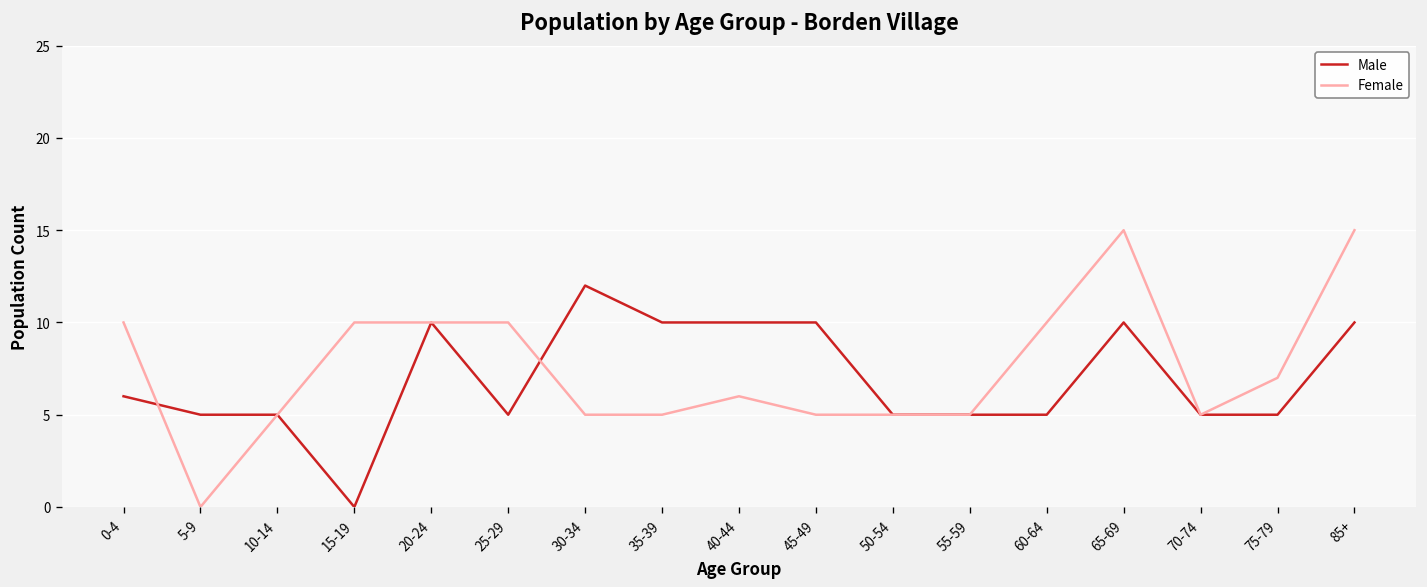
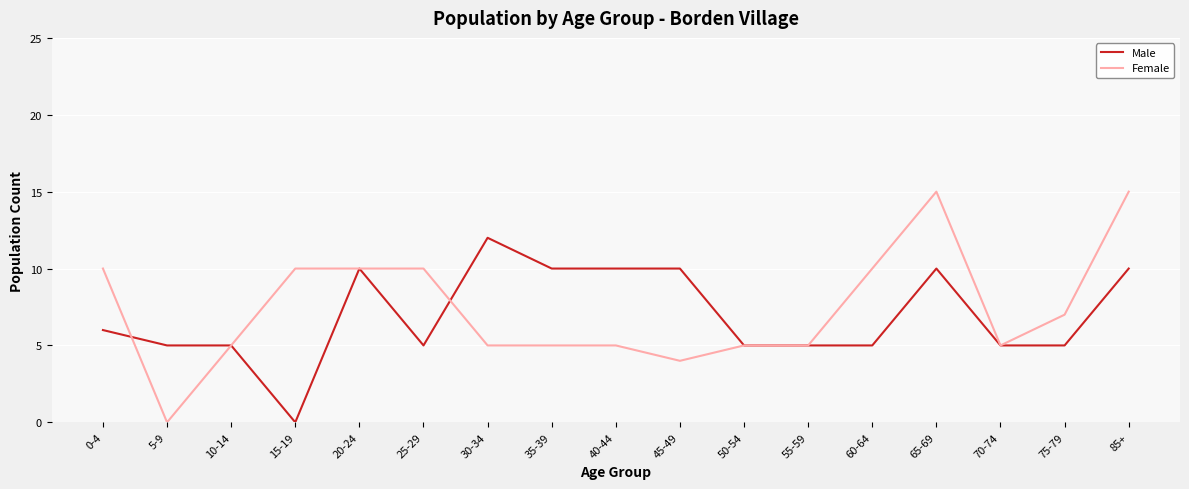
Female, 40-44: 6 -> 5
Female, 45-49: 5 -> 4
